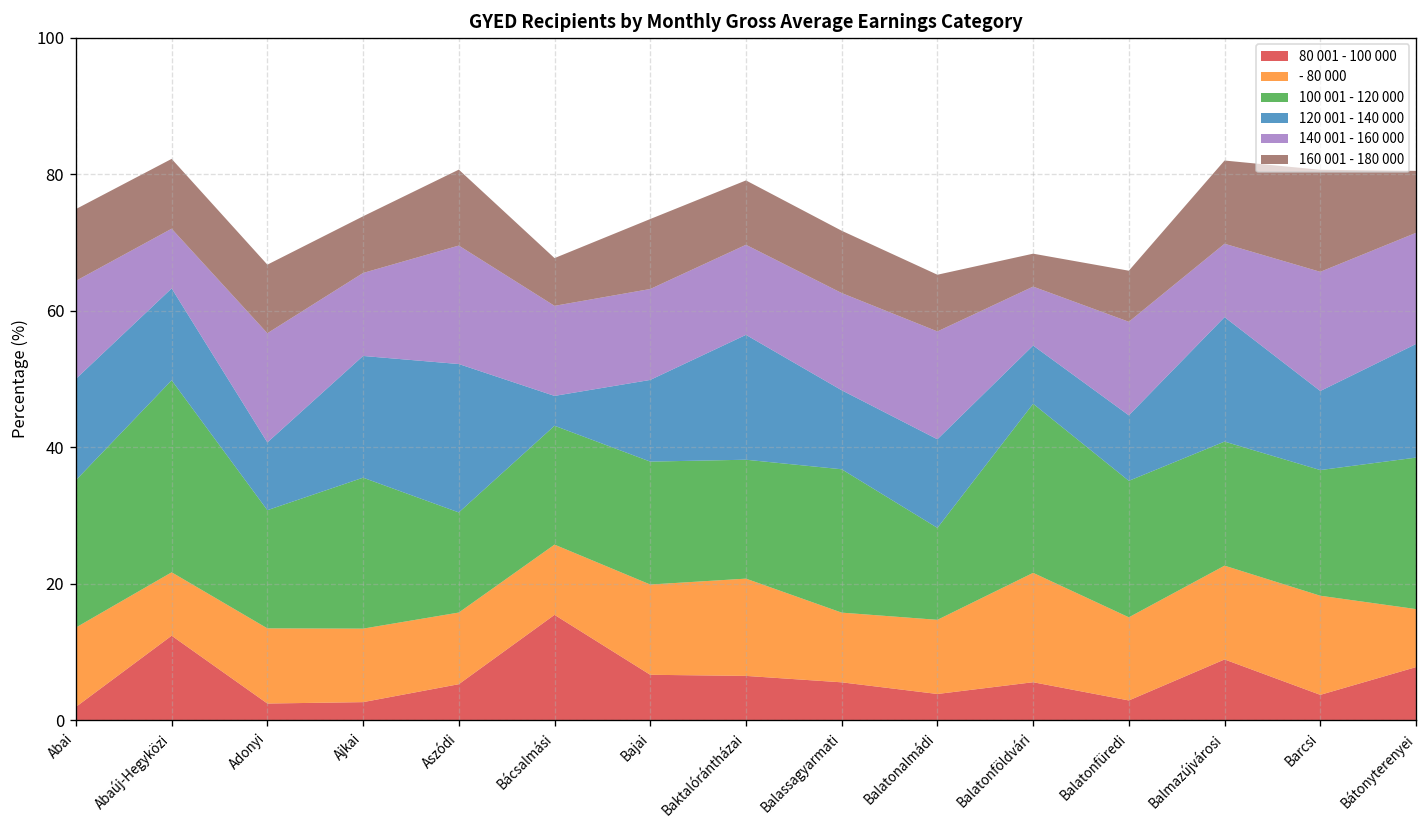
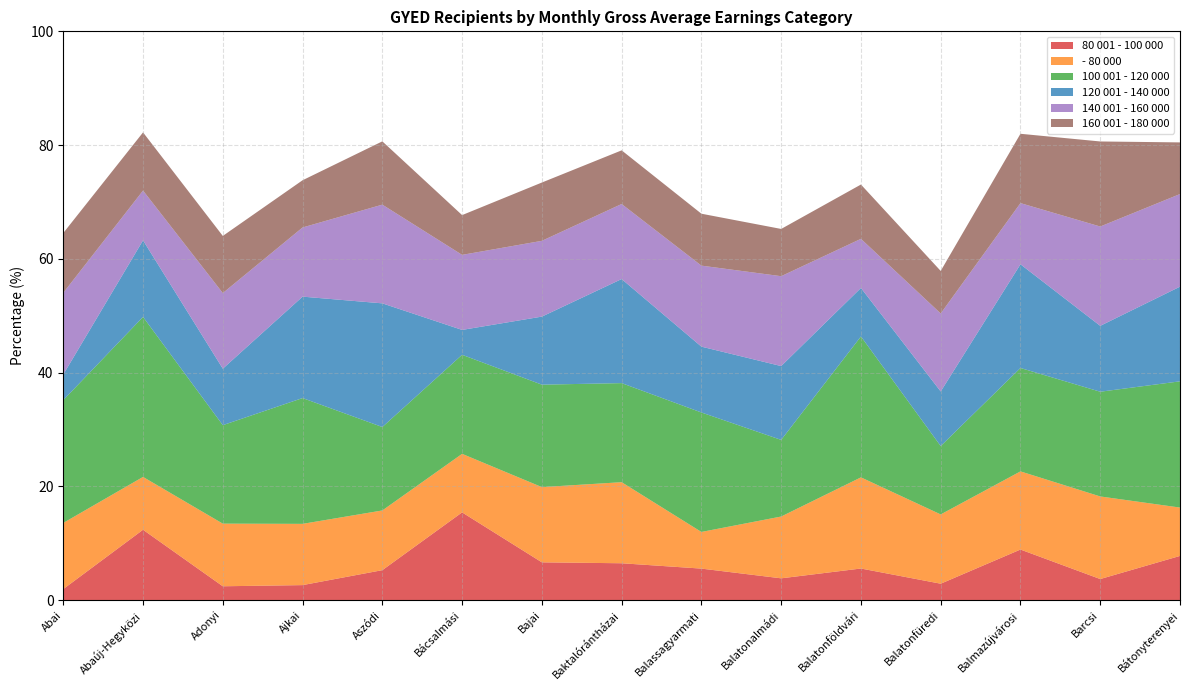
120 001 - 140 000, Abai: 15 -> 5
140 001 - 160 000, Adonyi: 16 -> 13
- 80 000, Balassagyarmati: 10 -> 6
160 001 - 180 000, Balatonföldvári: 5 -> 10
100 001 - 120 000, Balatonfüredi: 20 -> 12
